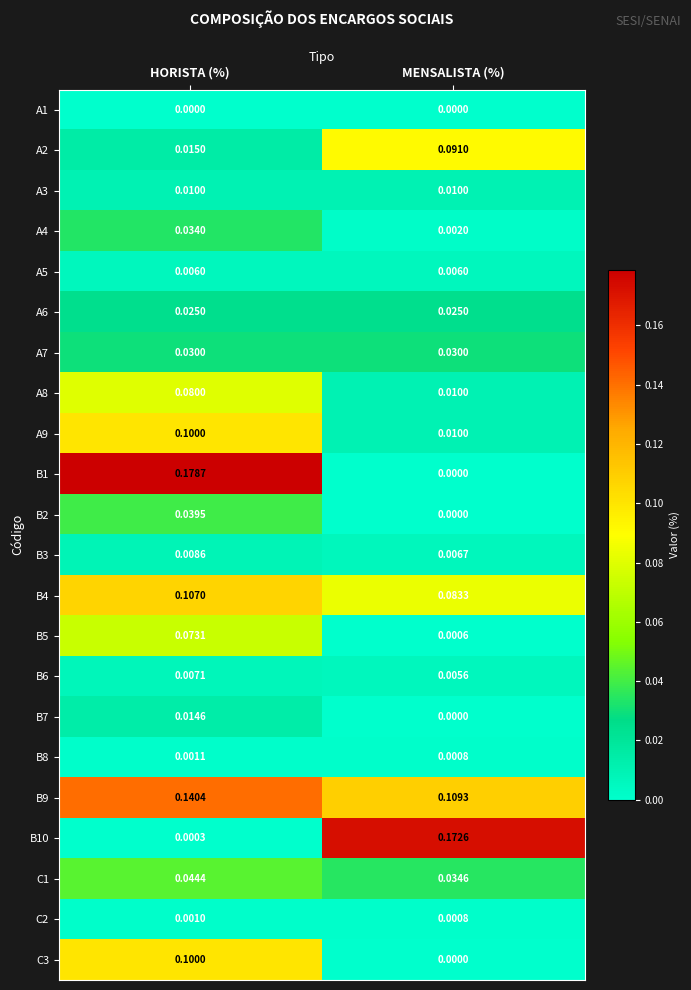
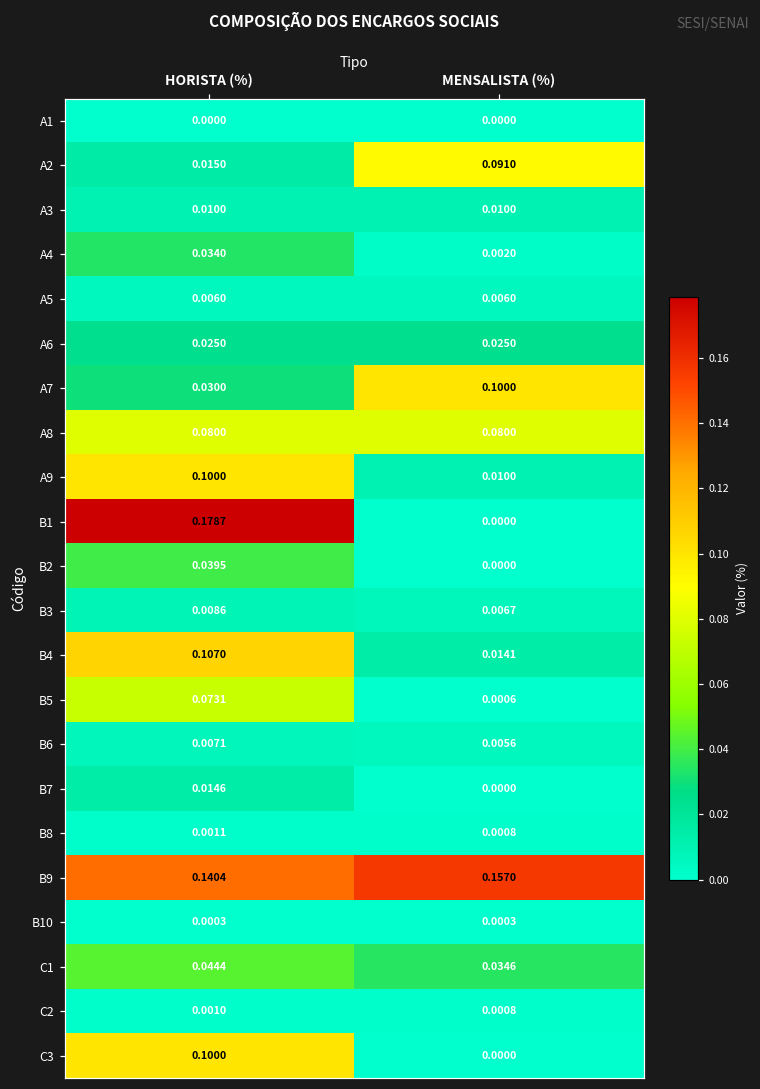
A7, MENSALISTA (%): 0.0300 -> 0.1000
A8, MENSALISTA (%): 0.0100 -> 0.0800
B4, MENSALISTA (%): 0.0833 -> 0.0141
B9, MENSALISTA (%): 0.1093 -> 0.1570
B10, MENSALISTA (%): 0.1726 -> 0.0003
